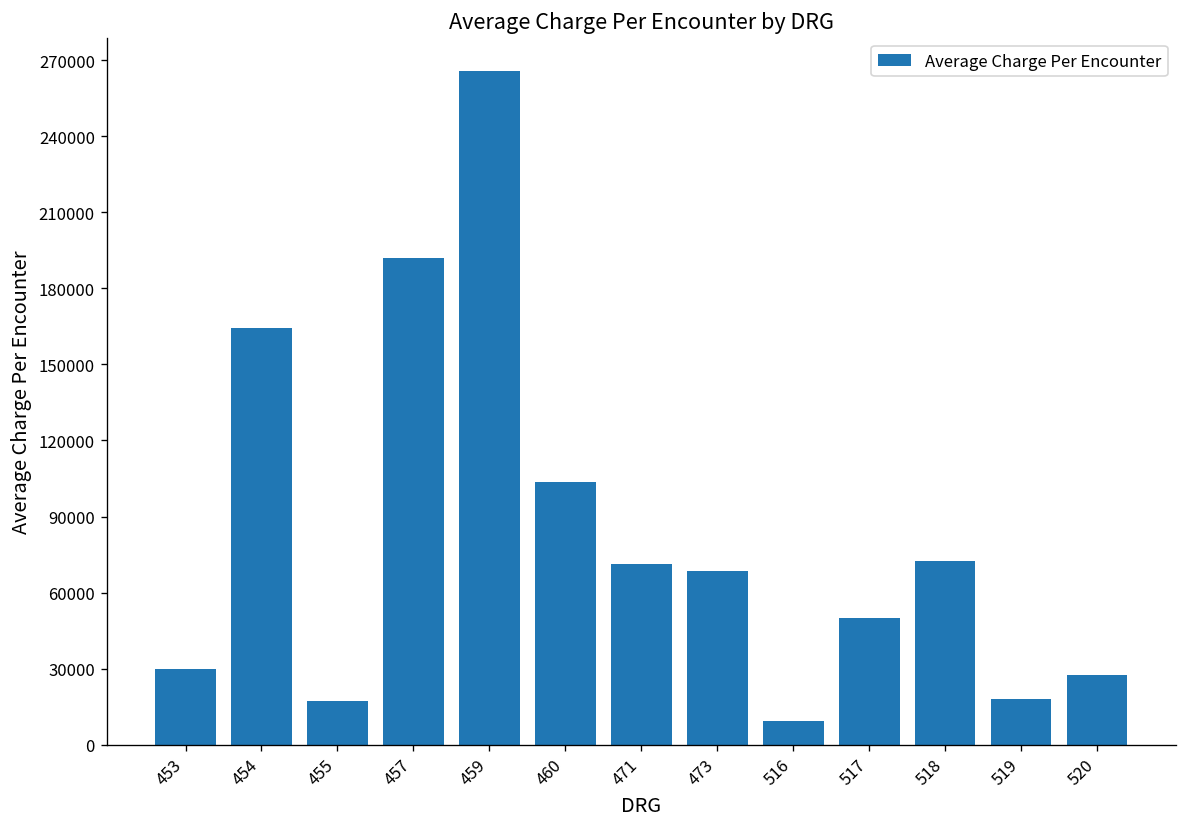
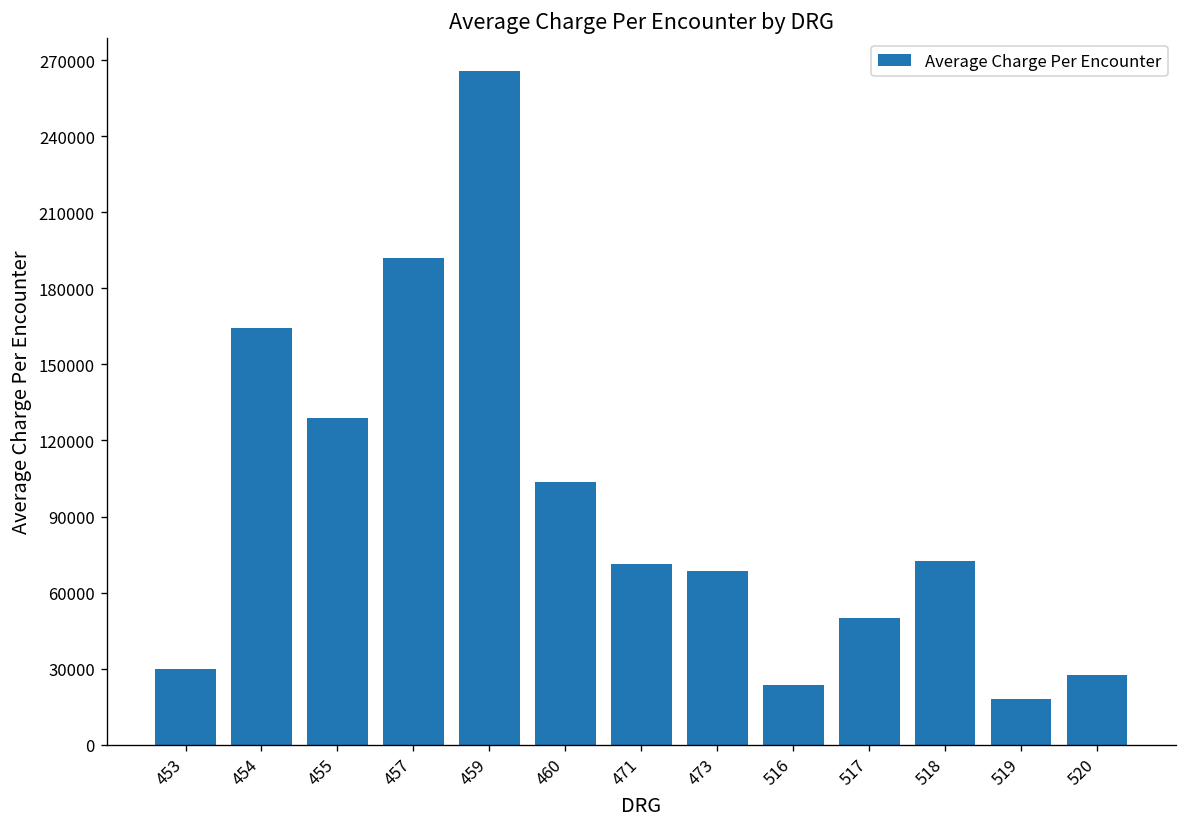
455: 17000 -> 129000
516: 9000 -> 23000
